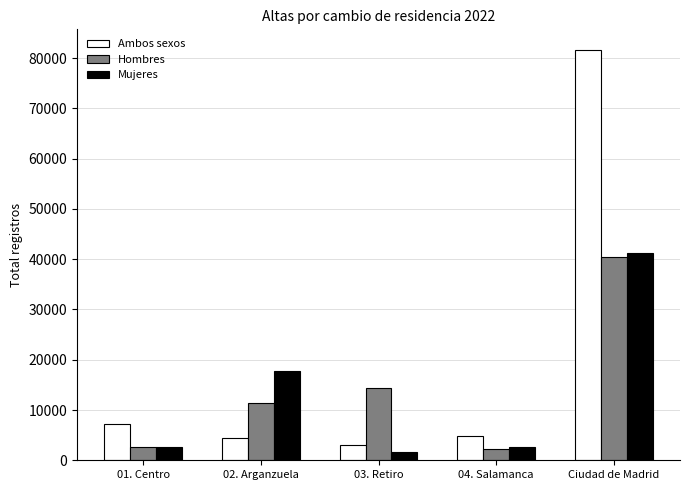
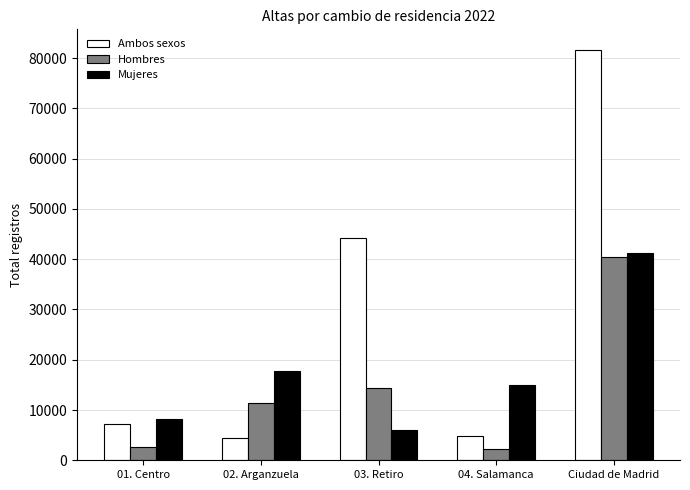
Mujeres, 01. Centro: 3000 -> 8000
Ambos sexos, 03. Retiro: 3000 -> 44000
Mujeres, 03. Retiro: 2000 -> 6000
Mujeres, 04. Salamanca: 3000 -> 15000
